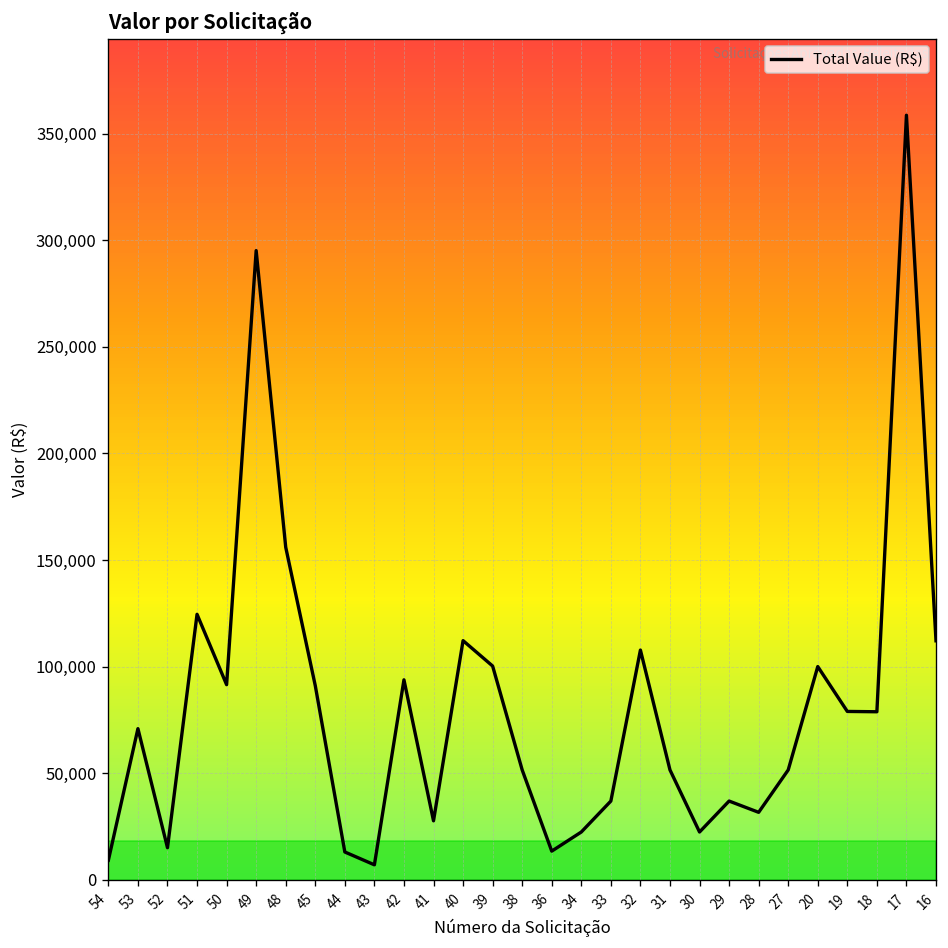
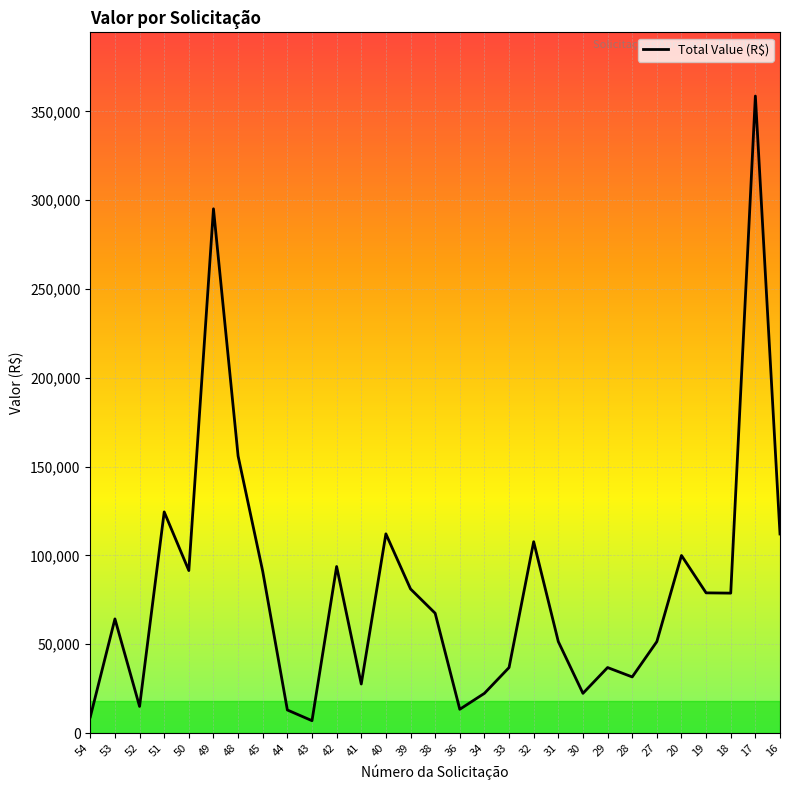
53: 71,000 -> 64,000
39: 100,000 -> 81,000
38: 52,000 -> 67,000
